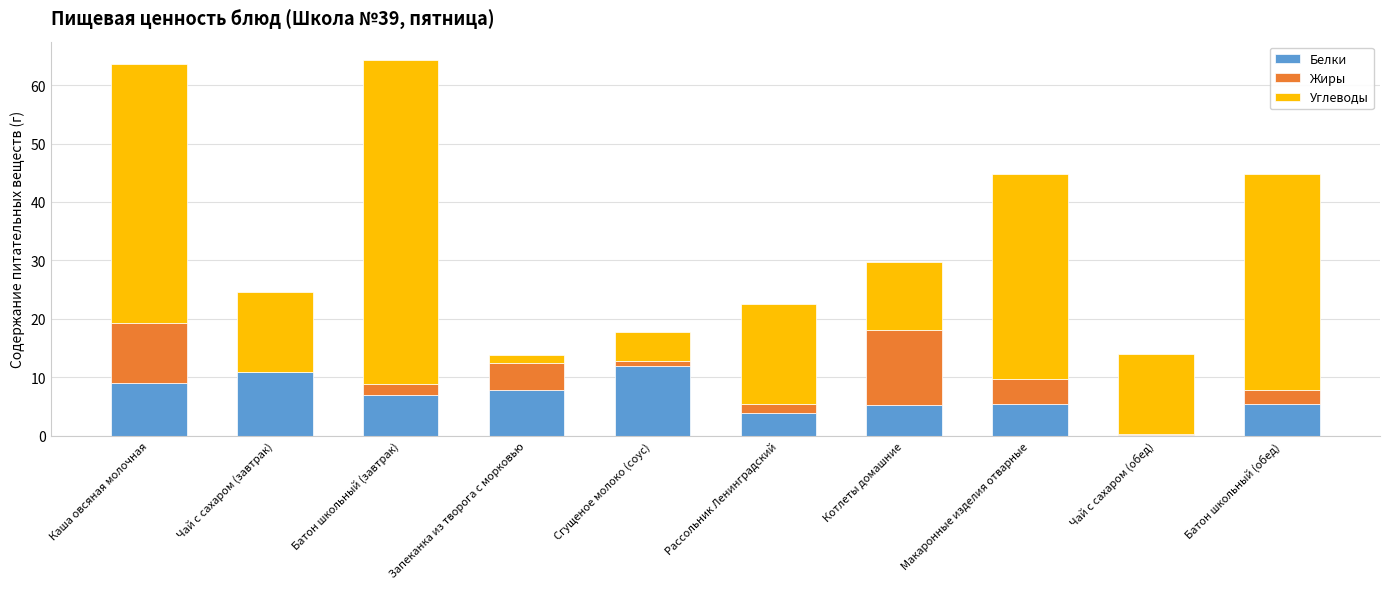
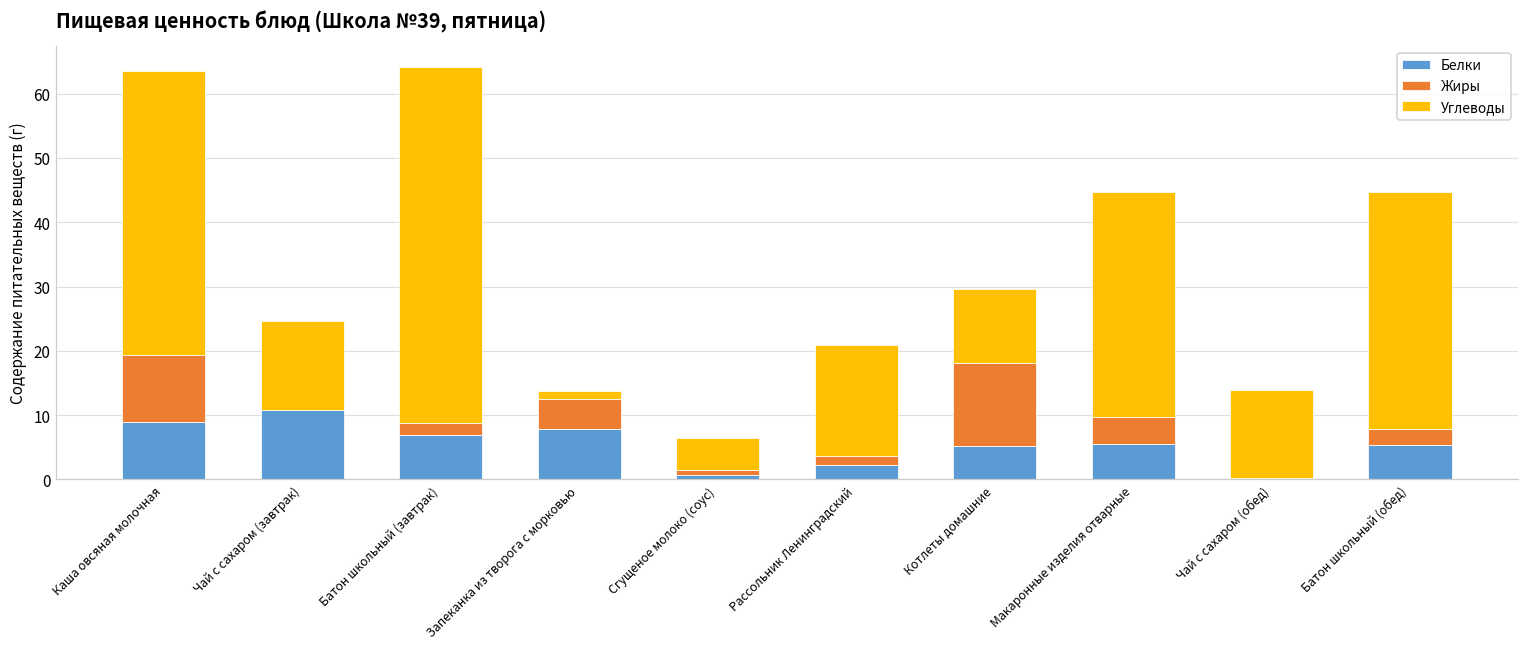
Белки, Сгущеное молоко (соус): 12 -> 1
Белки, Рассольник Ленинградский: 4 -> 2
